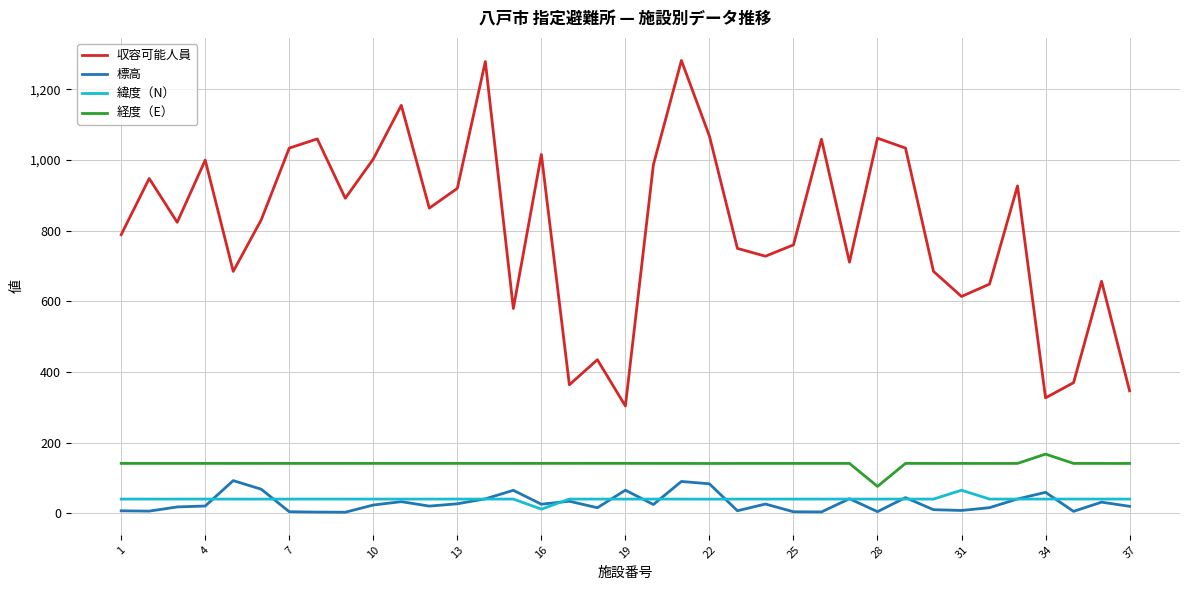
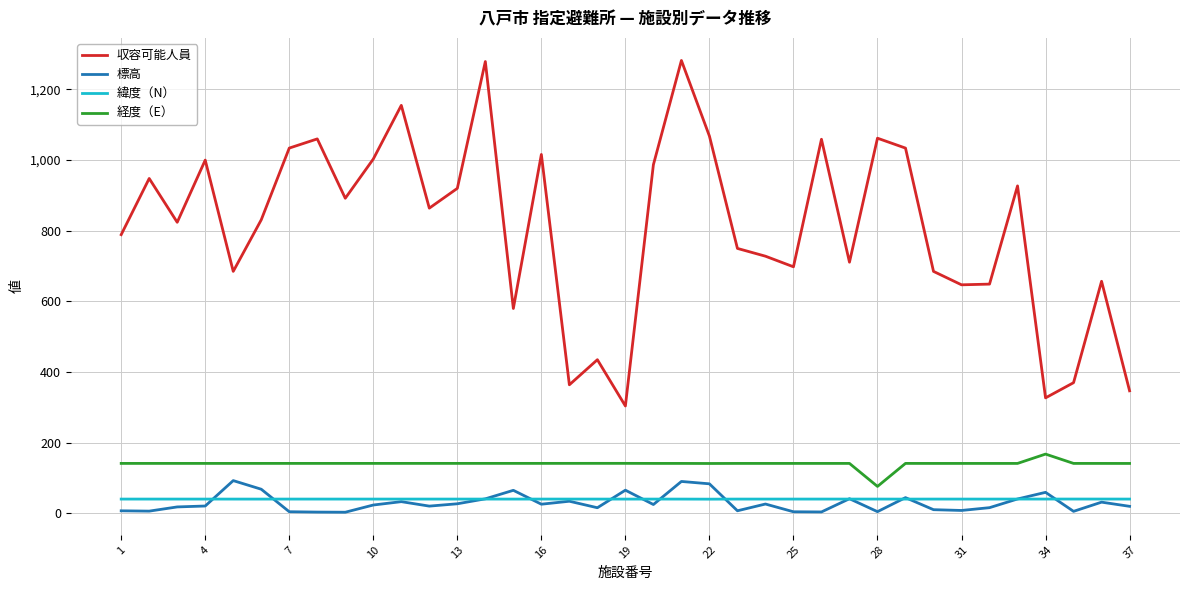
緯度（N）, 16: 10 -> 40
収容可能人員, 25: 760 -> 700
収容可能人員, 31: 610 -> 650
緯度（N）, 31: 70 -> 40
